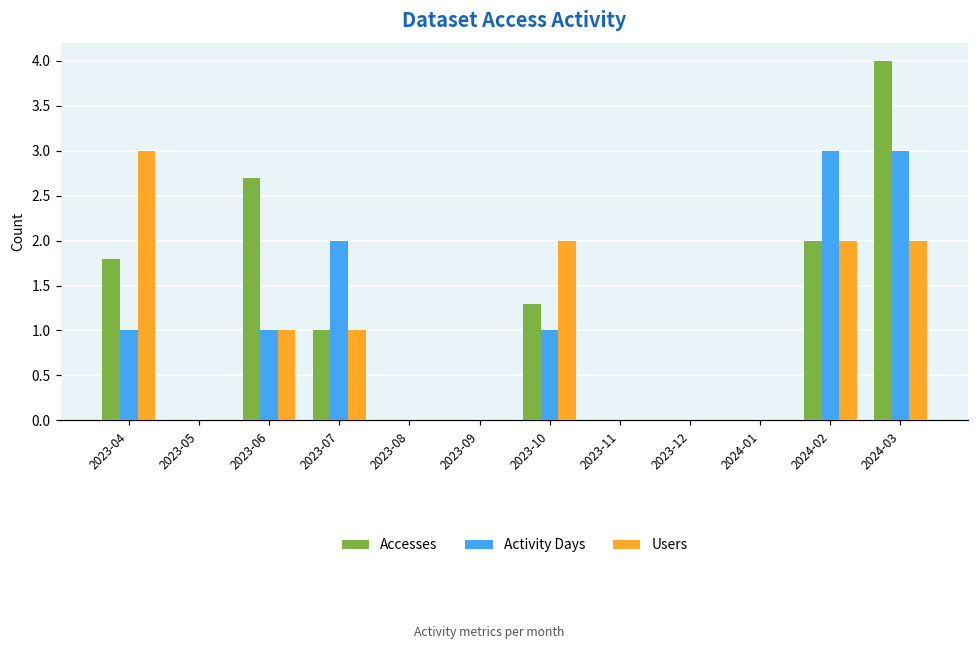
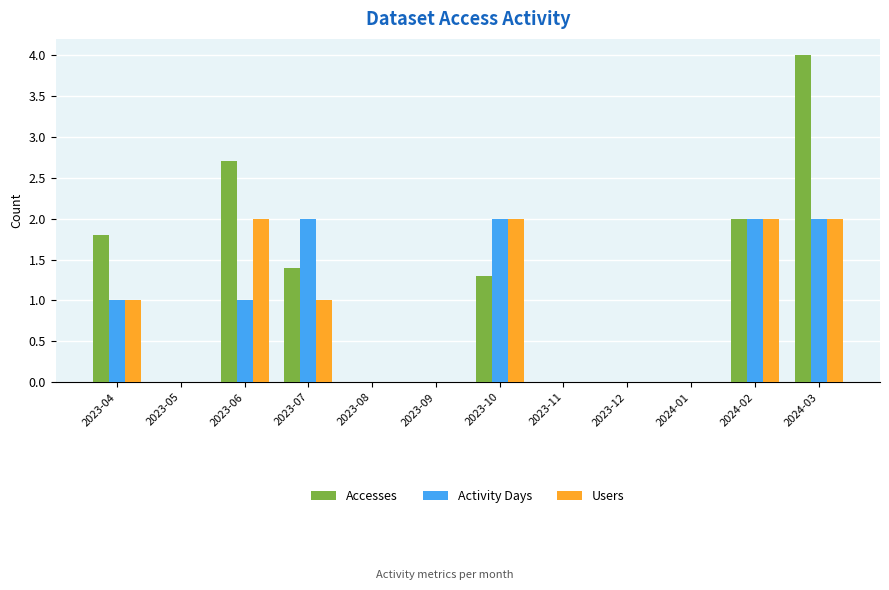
Users, 2023-04: 3 -> 1
Users, 2023-06: 1 -> 2
Accesses, 2023-07: 1.0 -> 1.4
Activity Days, 2023-10: 1 -> 2
Activity Days, 2024-02: 3 -> 2
Activity Days, 2024-03: 3 -> 2
